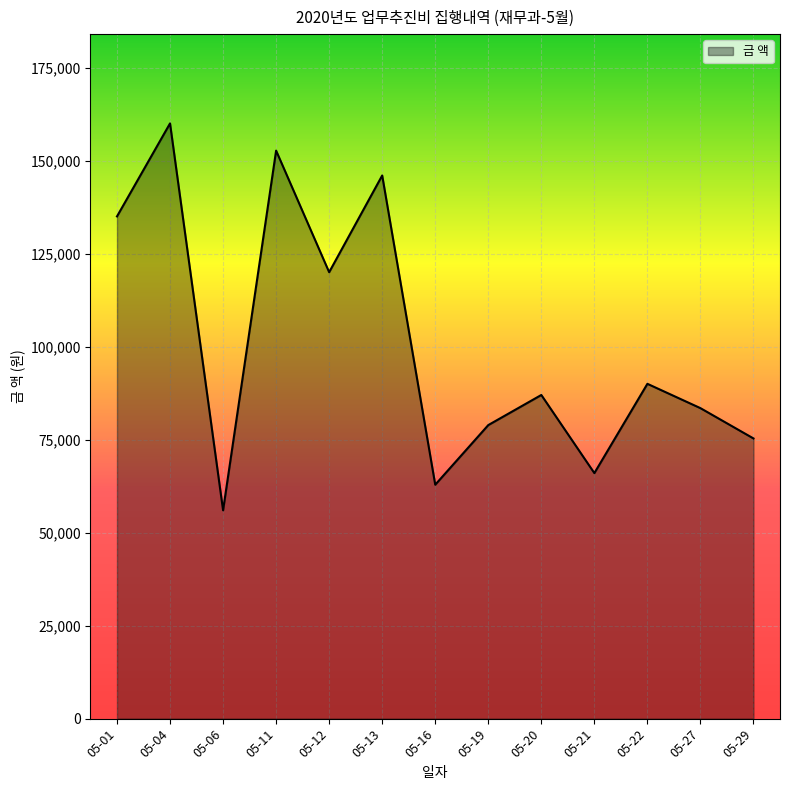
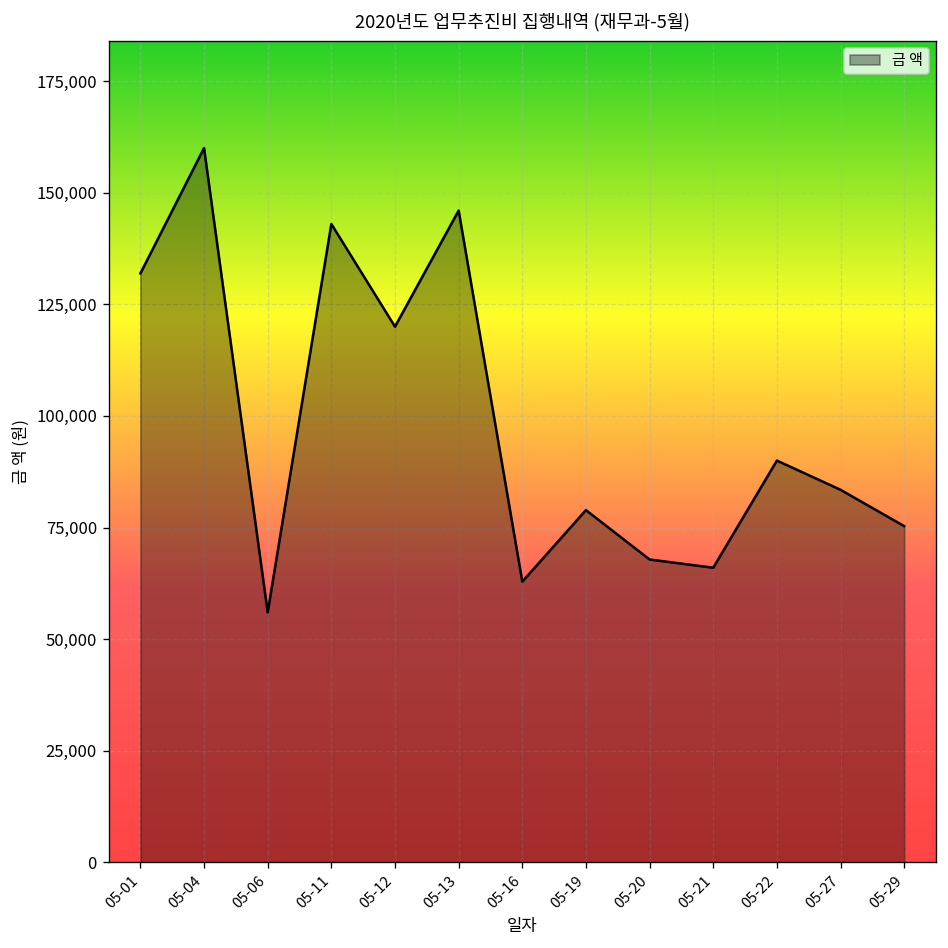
05-01: 135,000 -> 132,000
05-11: 153,000 -> 143,000
05-20: 87,000 -> 68,000
